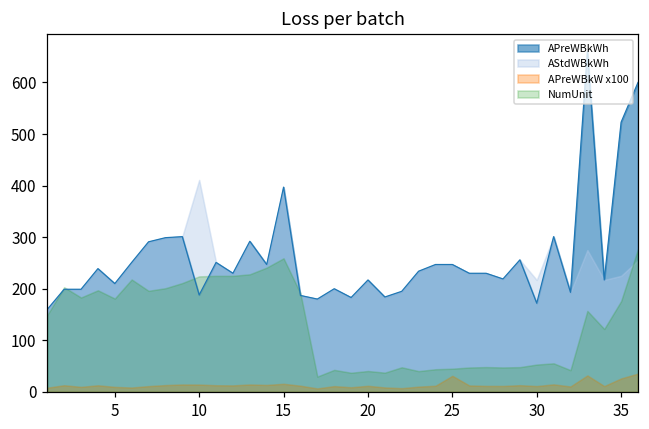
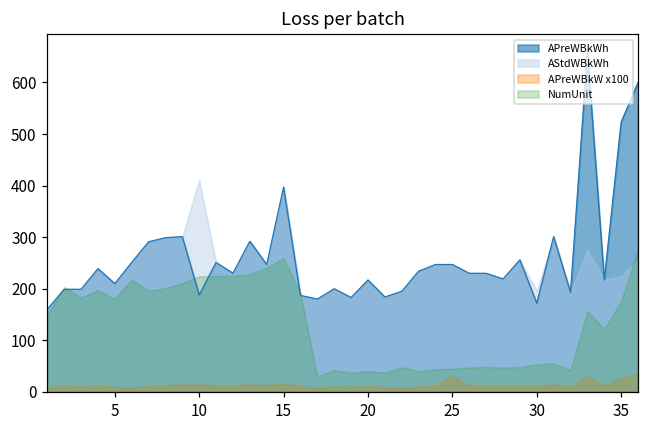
AStdWBkWh, 30: 220 -> 200
